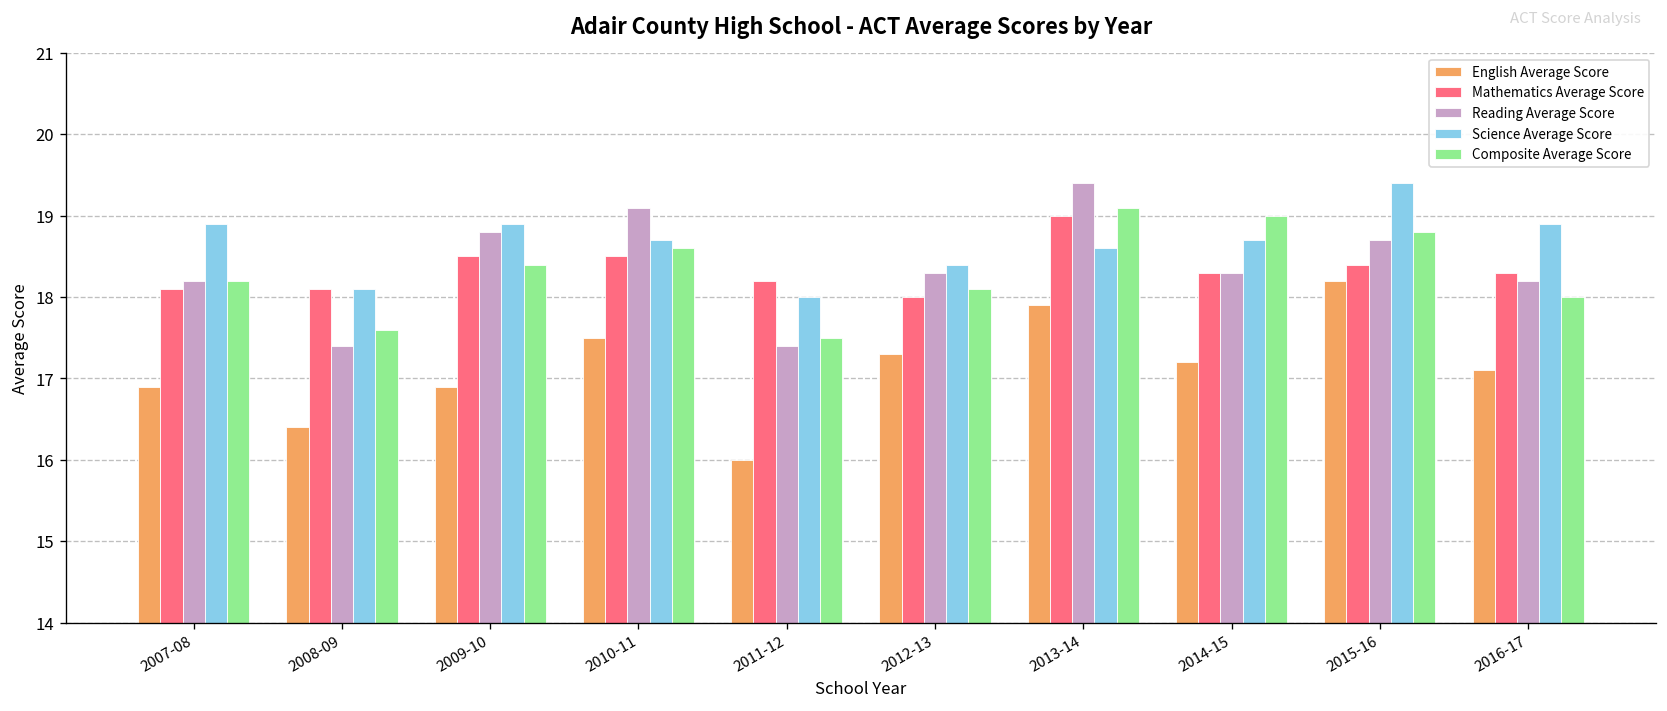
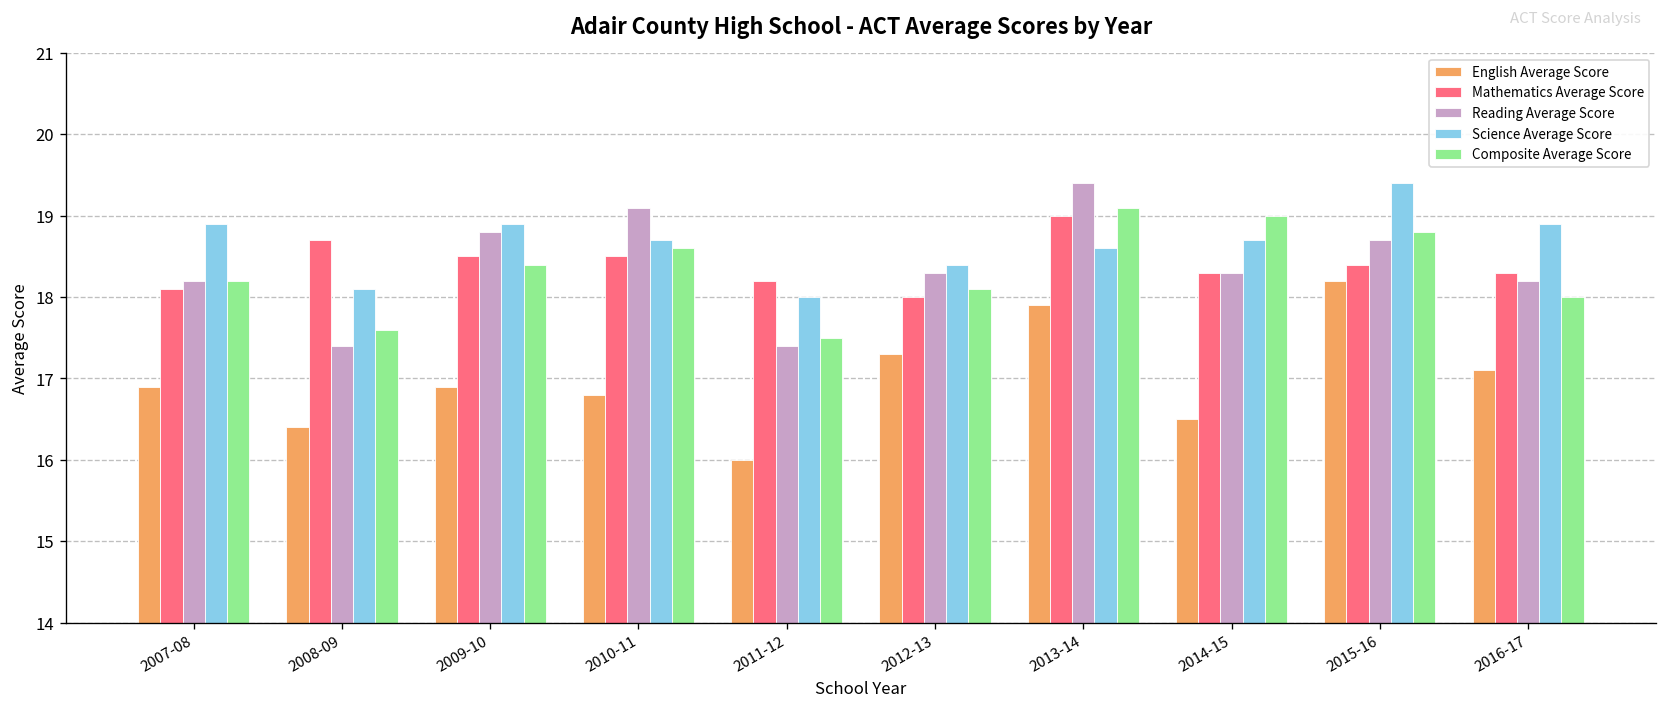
Mathematics Average Score, 2008-09: 18.1 -> 18.7
English Average Score, 2010-11: 17.5 -> 16.8
English Average Score, 2014-15: 17.2 -> 16.5
